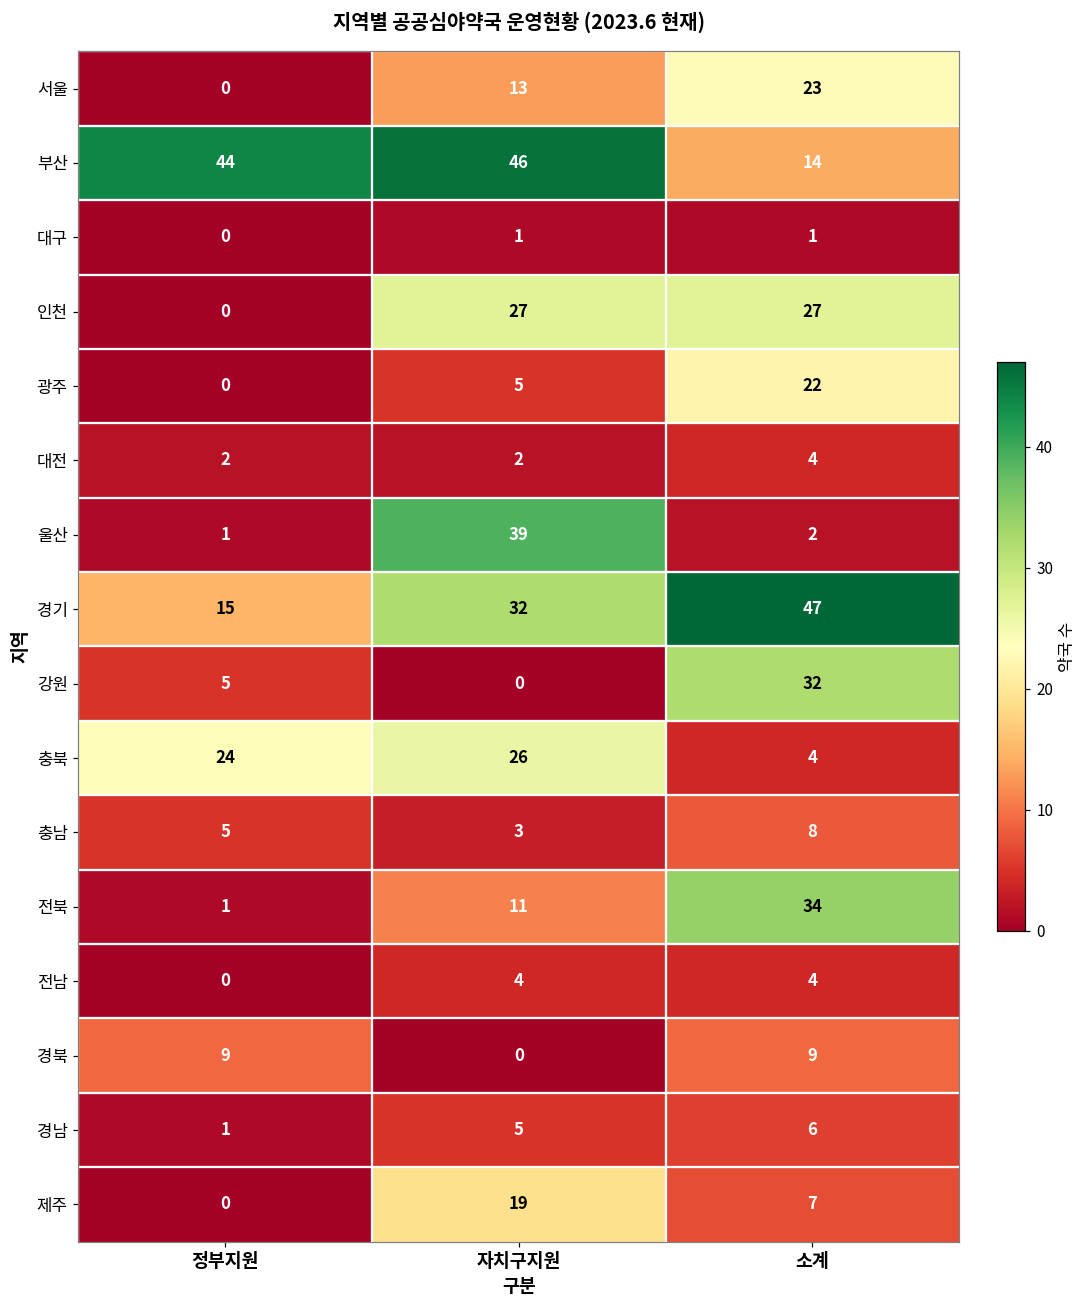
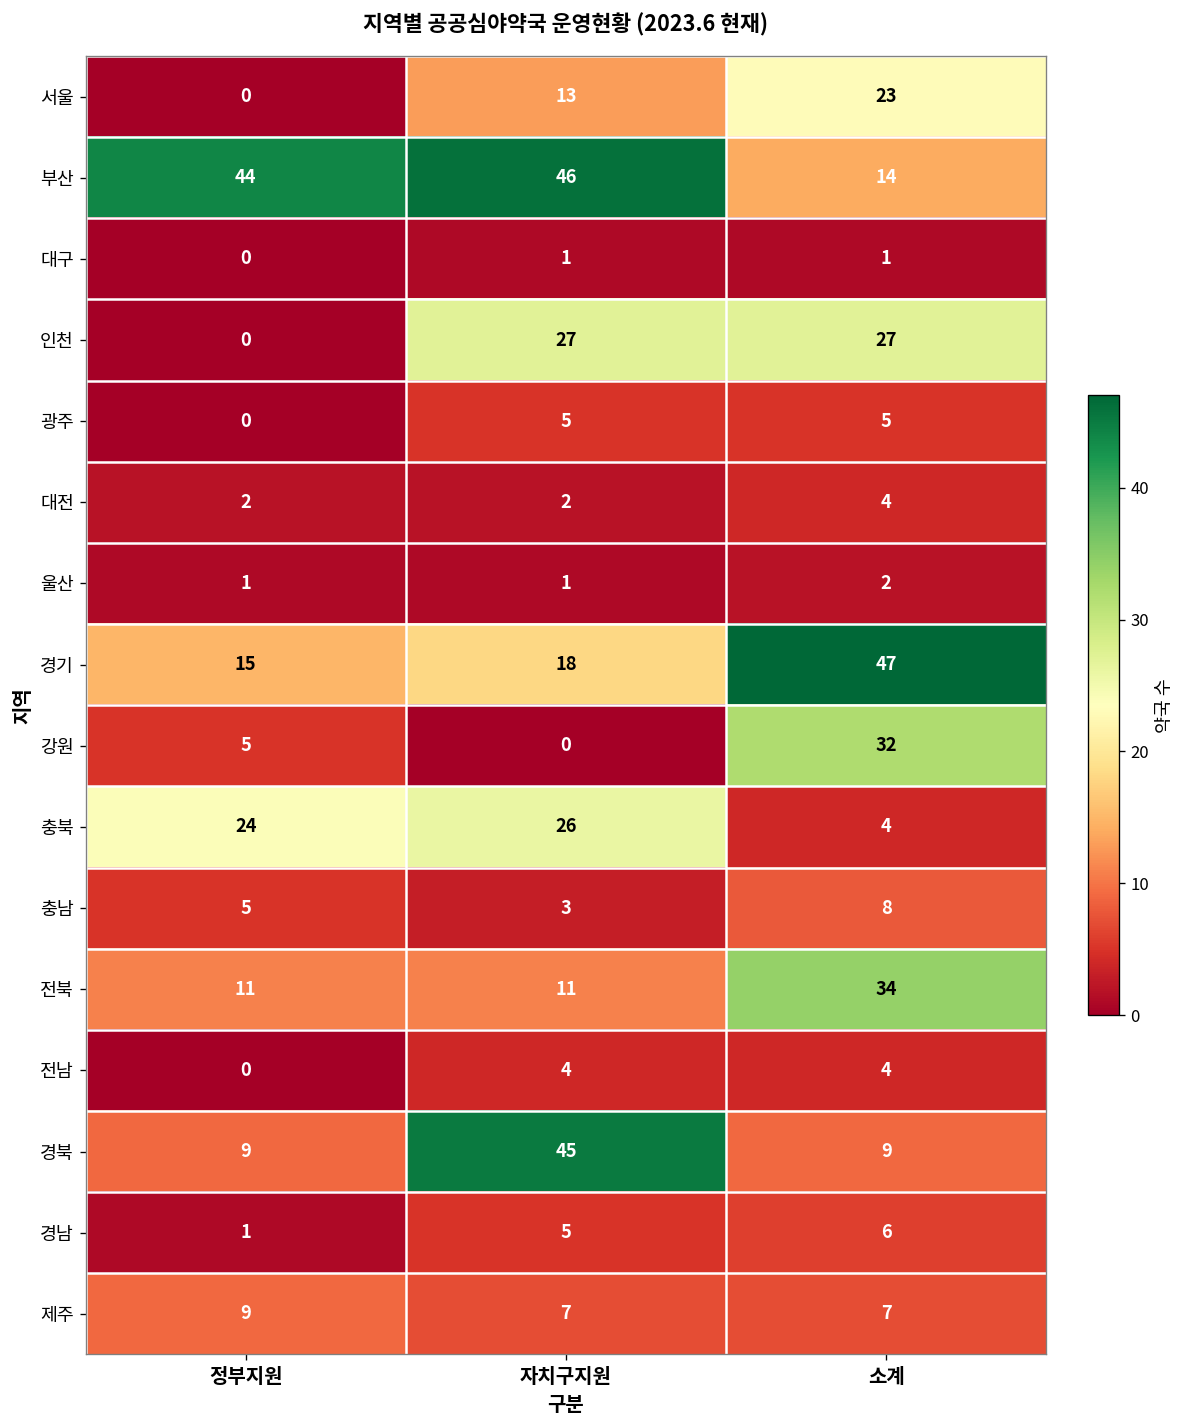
광주, 소계: 22 -> 5
울산, 자치구지원: 39 -> 1
경기, 자치구지원: 32 -> 18
전북, 정부지원: 1 -> 11
경북, 자치구지원: 0 -> 45
제주, 정부지원: 0 -> 9
제주, 자치구지원: 19 -> 7
